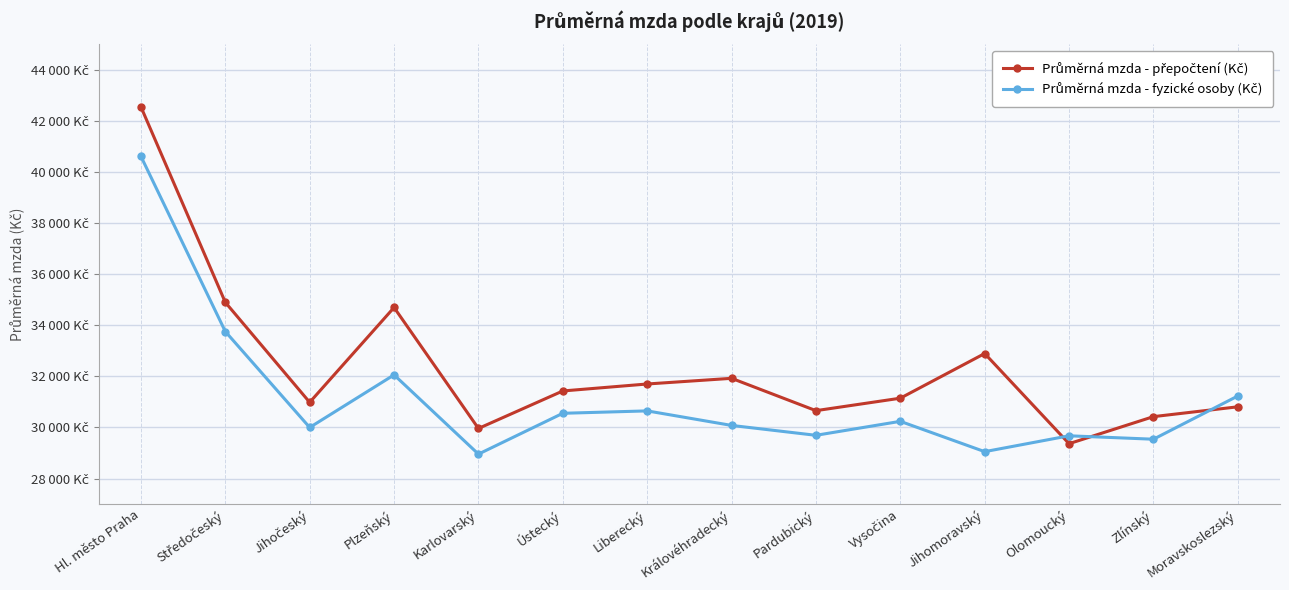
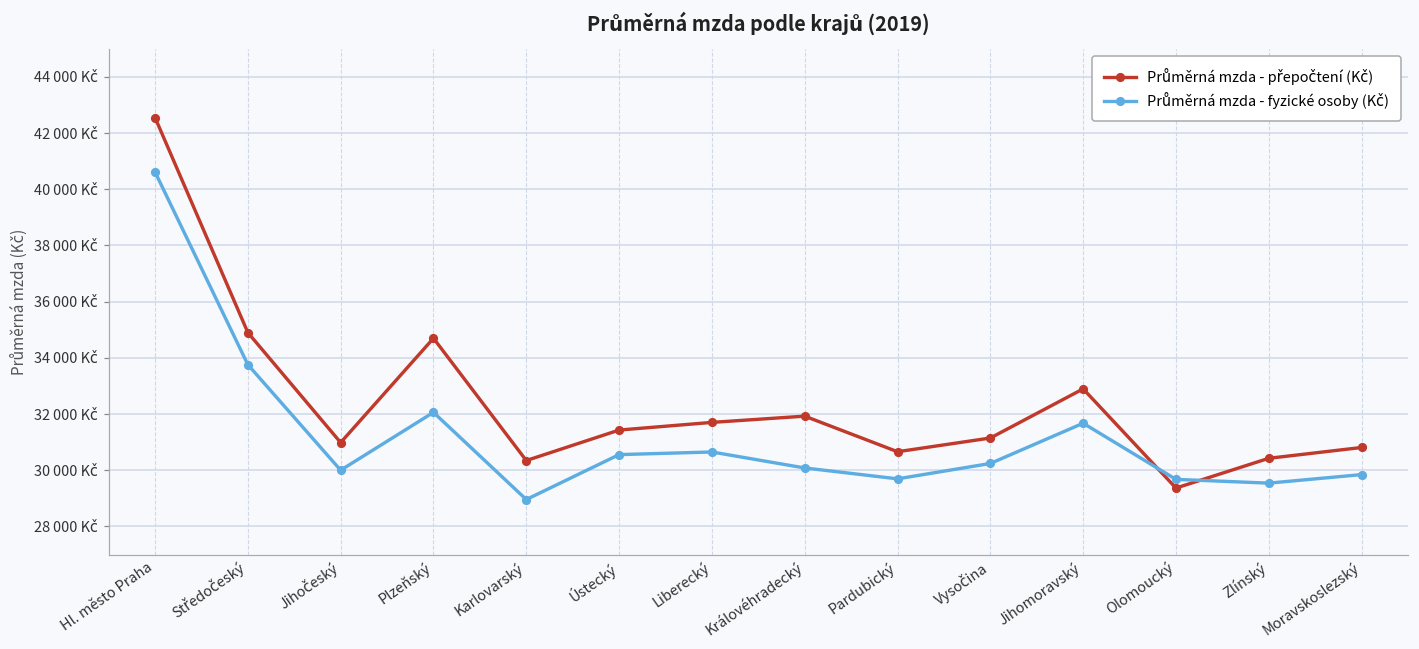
Průměrná mzda - přepočtení (Kč), Karlovarský: 30000 Kč -> 30300 Kč
Průměrná mzda - fyzické osoby (Kč), Jihomoravský: 29100 Kč -> 31700 Kč
Průměrná mzda - fyzické osoby (Kč), Moravskoslezský: 31200 Kč -> 29800 Kč
